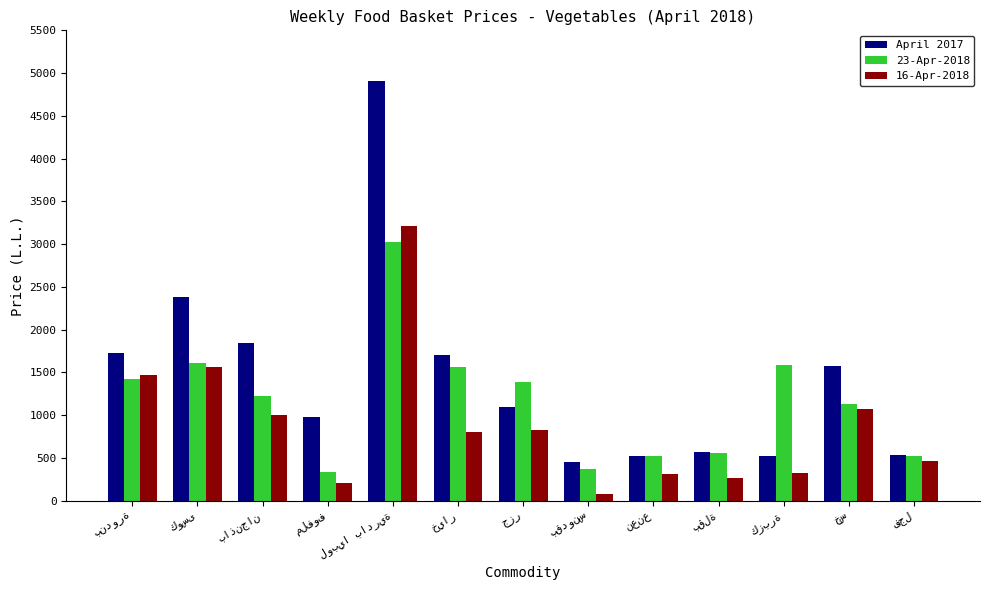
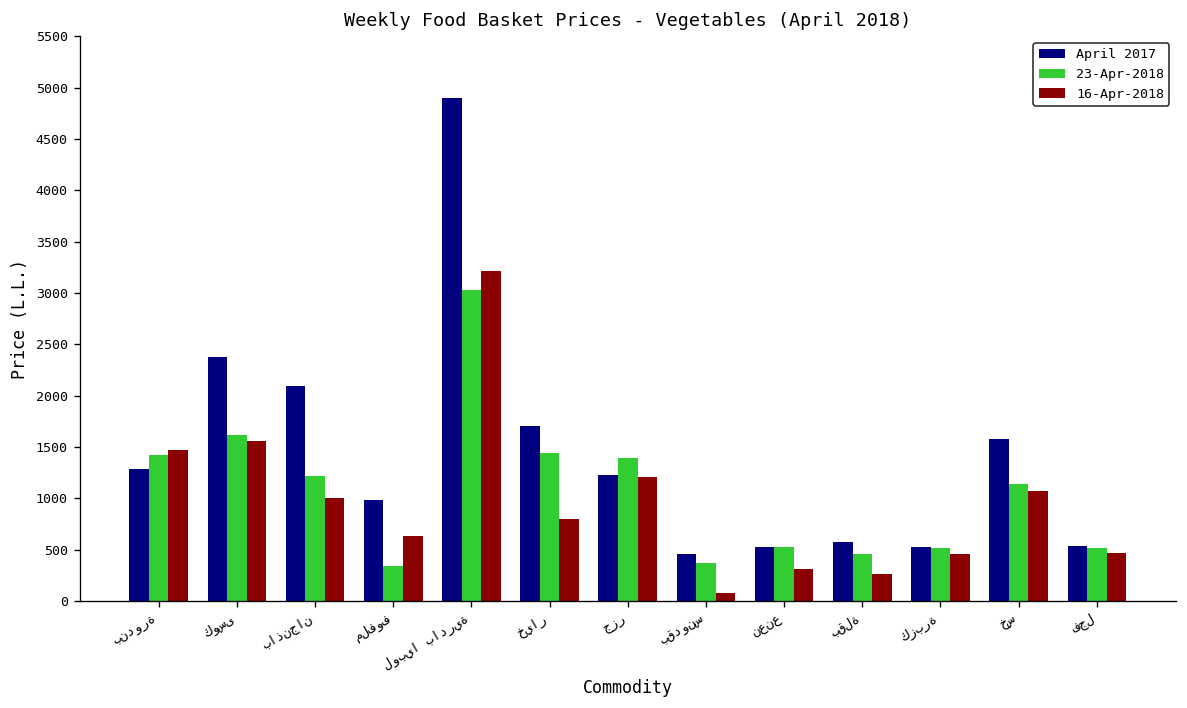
April 2017, بندورة: 1700 -> 1300
April 2017, باذنجان: 1800 -> 2100
16-Apr-2018, ملفوف: 200 -> 600
23-Apr-2018, خيار: 1600 -> 1400
April 2017, جزر: 1100 -> 1200
16-Apr-2018, جزر: 800 -> 1200
23-Apr-2018, بقلة: 600 -> 500
23-Apr-2018, كزبرة: 1600 -> 500
16-Apr-2018, كزبرة: 300 -> 500
